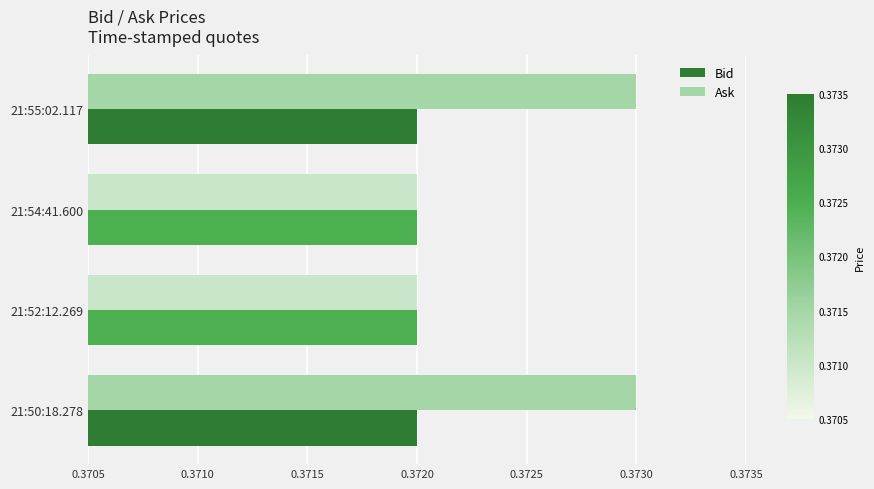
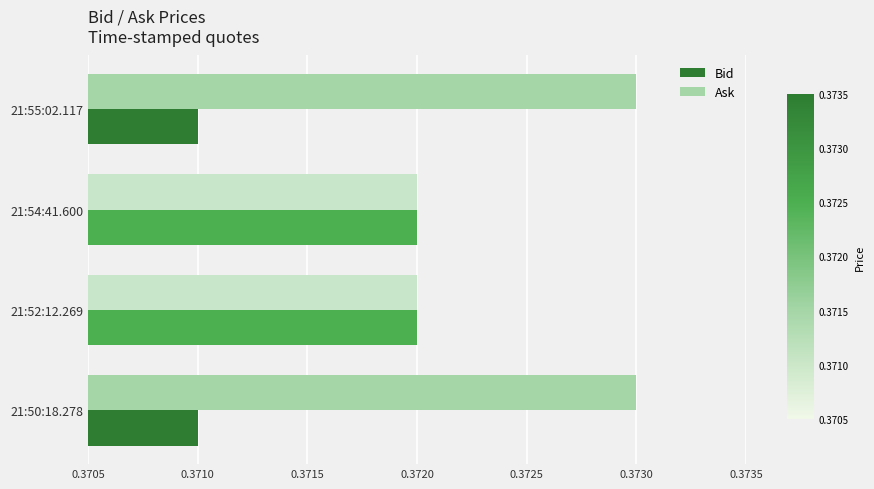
Bid, 21:55:02.117: 0.372 -> 0.371
Bid, 21:50:18.278: 0.372 -> 0.371
